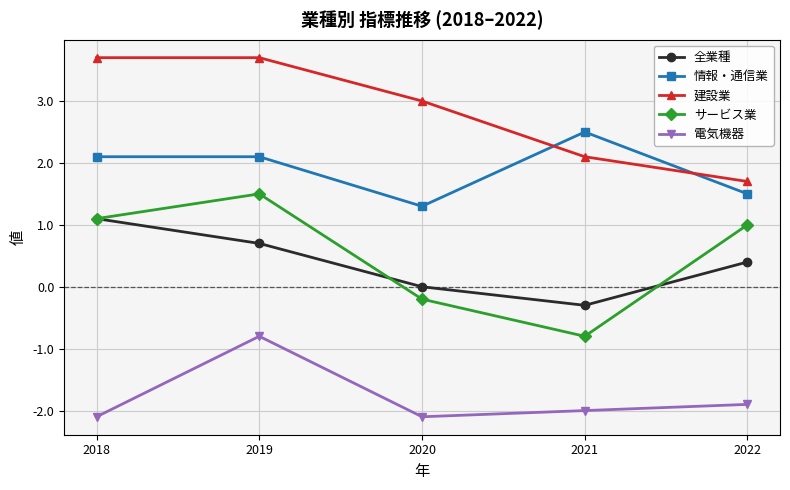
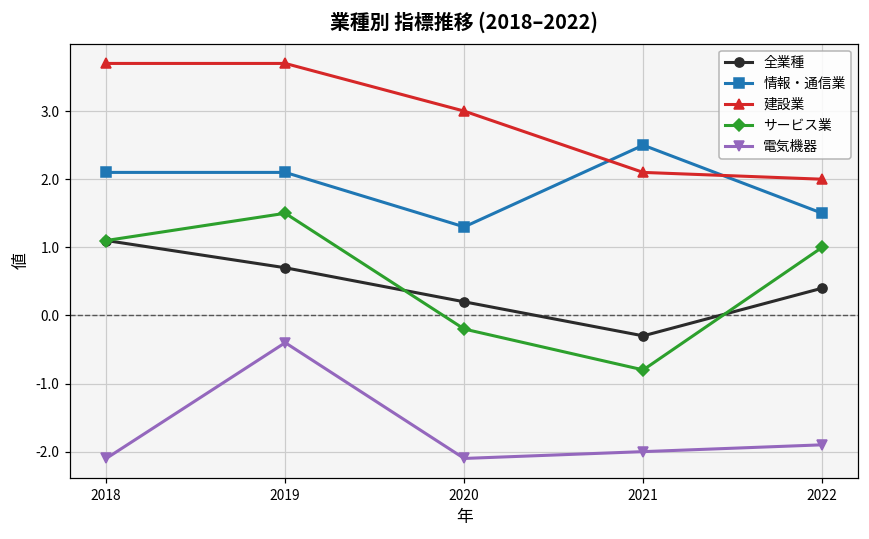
電気機器, 2019: -0.8 -> -0.4
全業種, 2020: 0.0 -> 0.2
建設業, 2022: 1.7 -> 2.0
